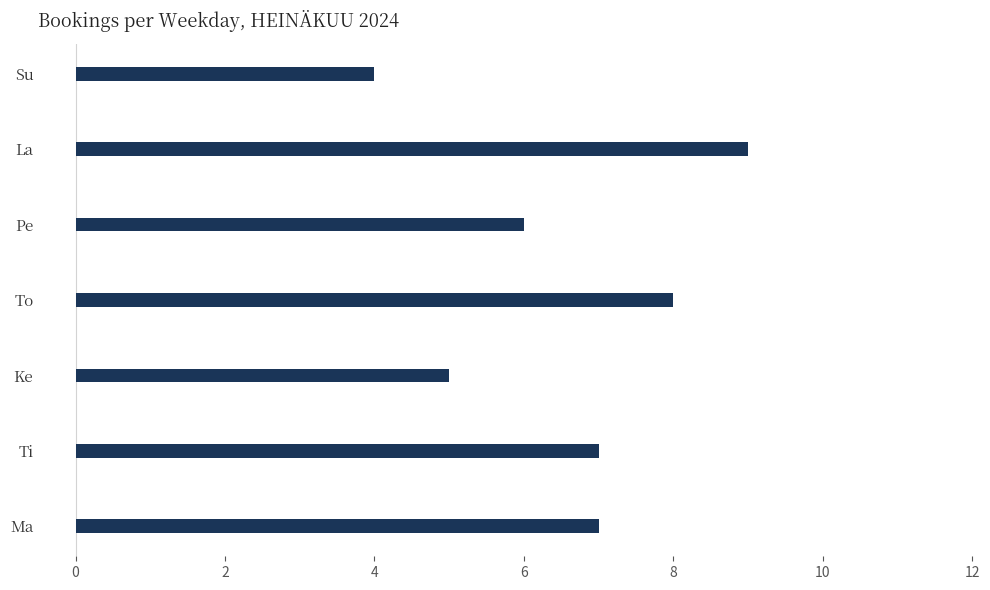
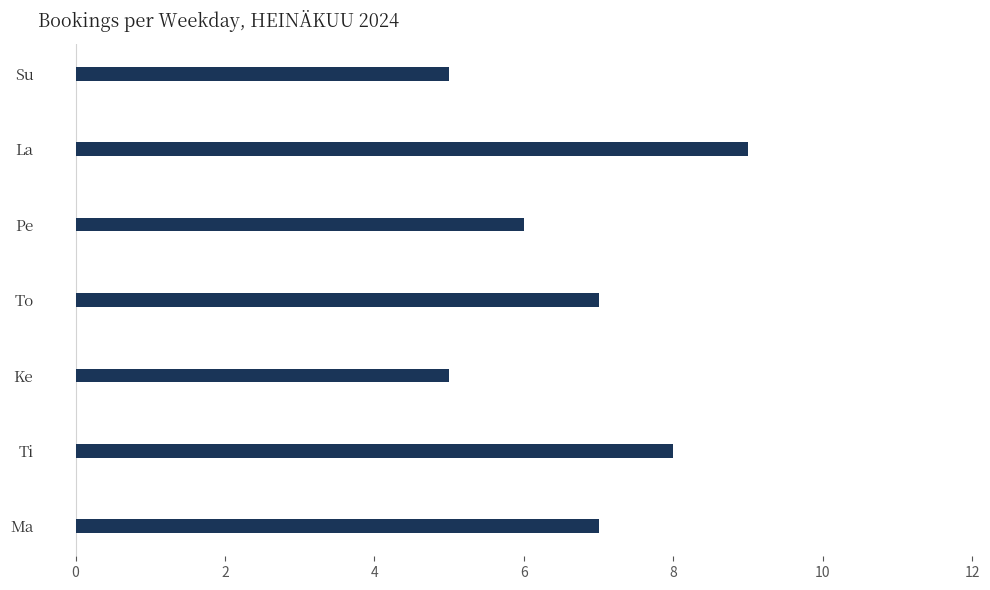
Su: 4 -> 5
To: 8 -> 7
Ti: 7 -> 8
